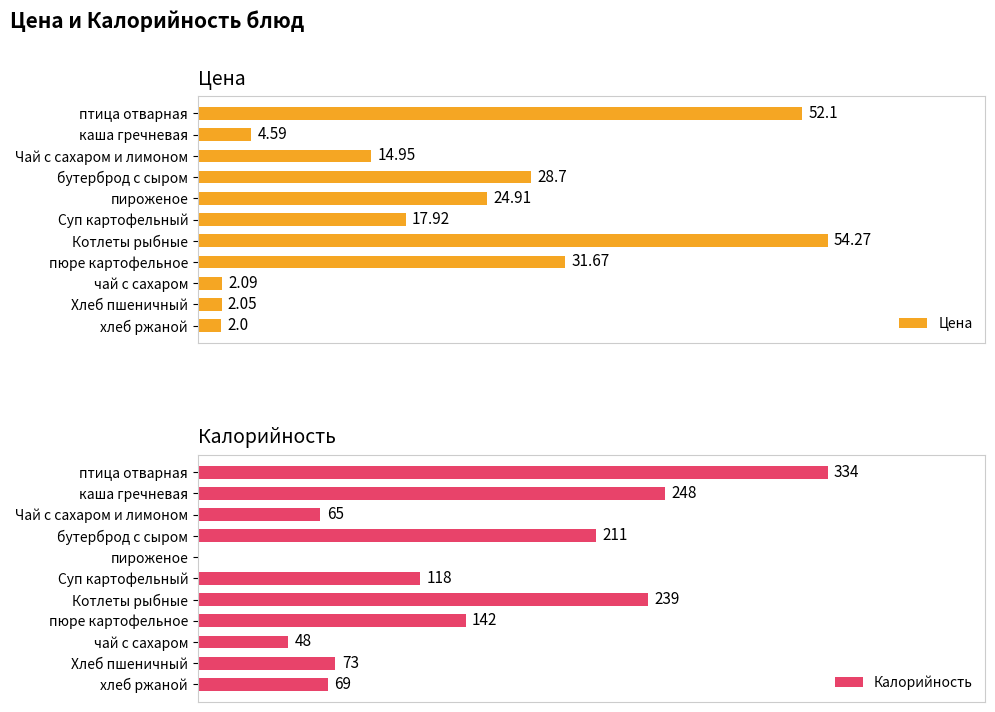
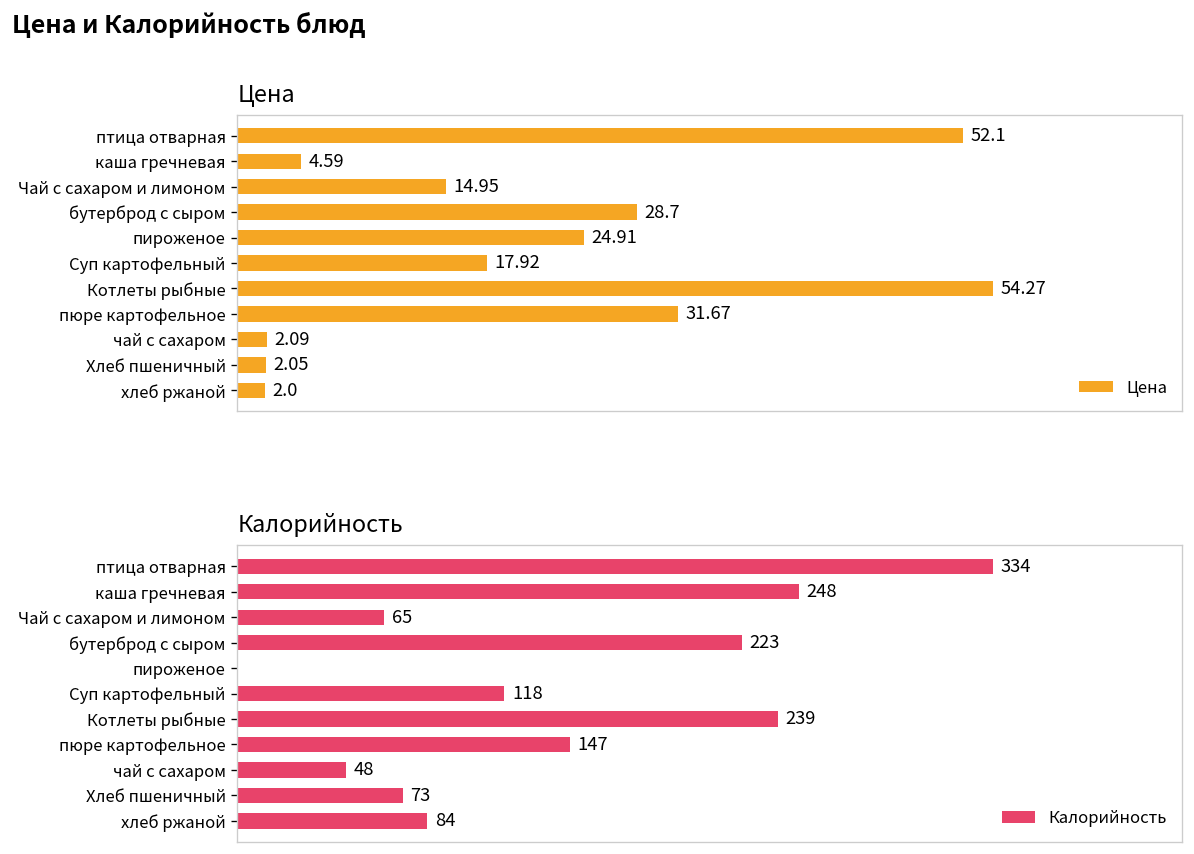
Калорийность, бутерброд с сыром: 211 -> 223
Калорийность, пюре картофельное: 142 -> 147
Калорийность, хлеб ржаной: 69 -> 84
